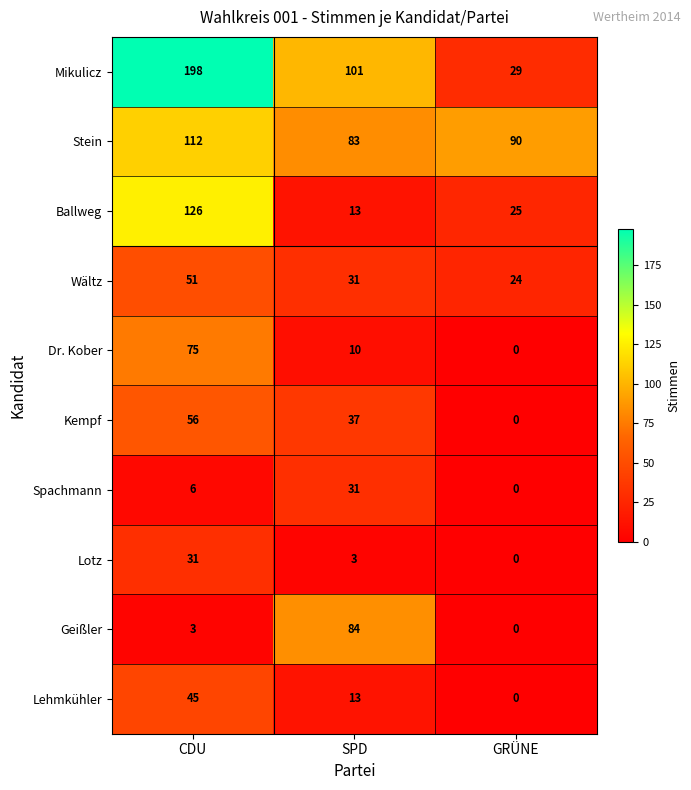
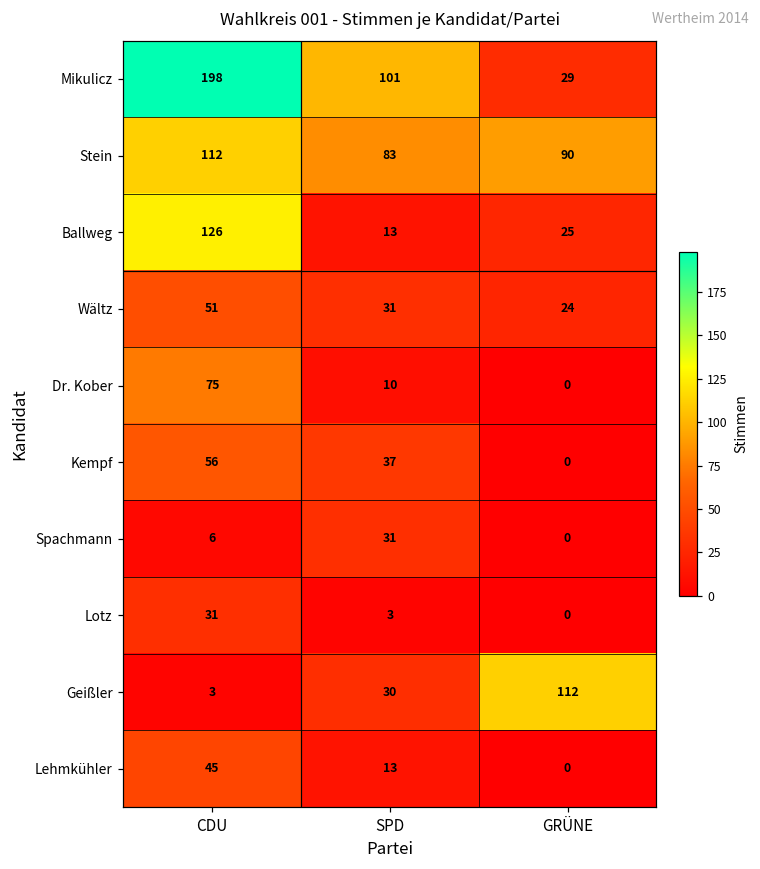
Geißler, SPD: 84 -> 30
Geißler, GRÜNE: 0 -> 112
